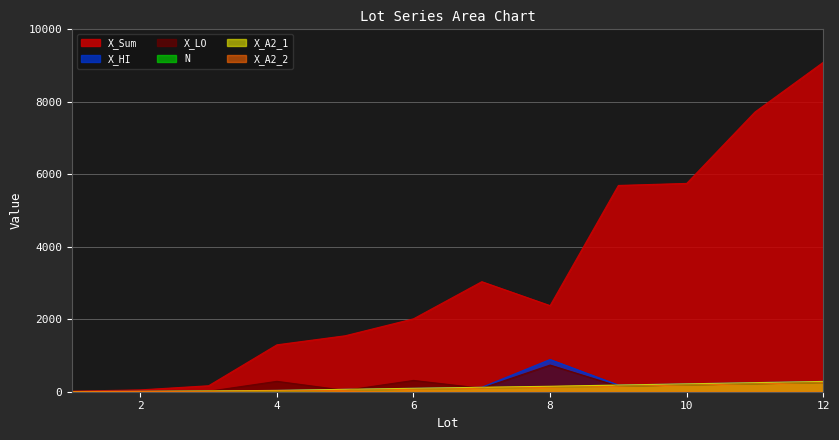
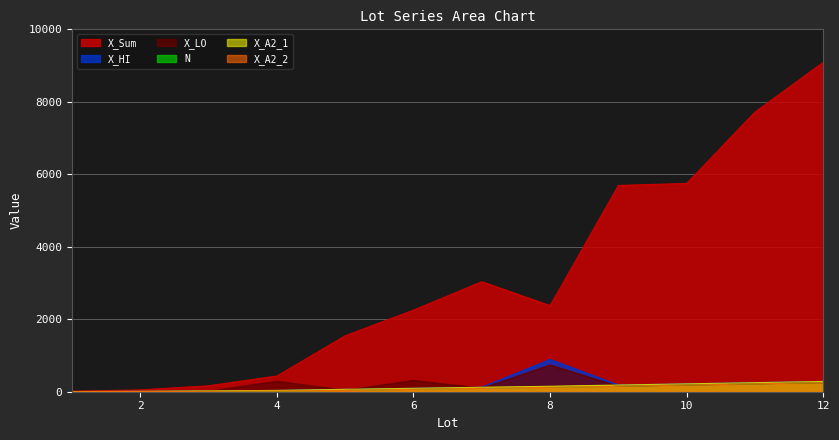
X_Sum, 4: 1300 -> 400
X_Sum, 6: 2000 -> 2300
